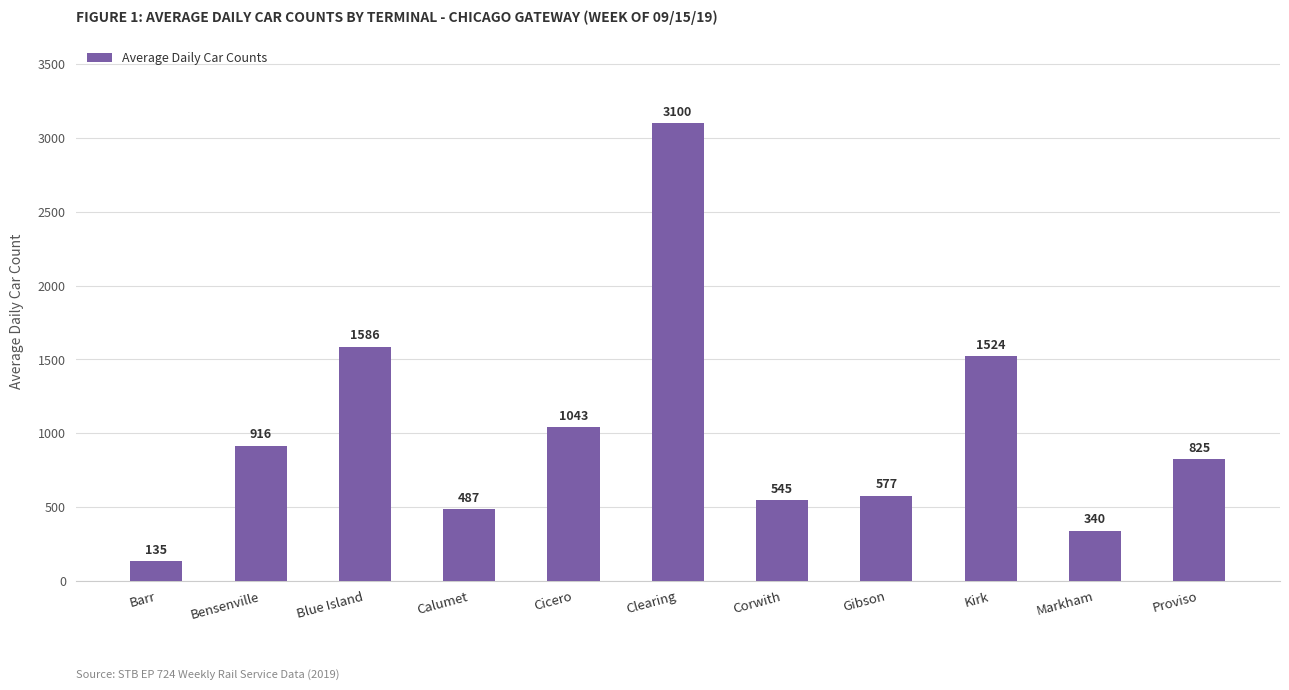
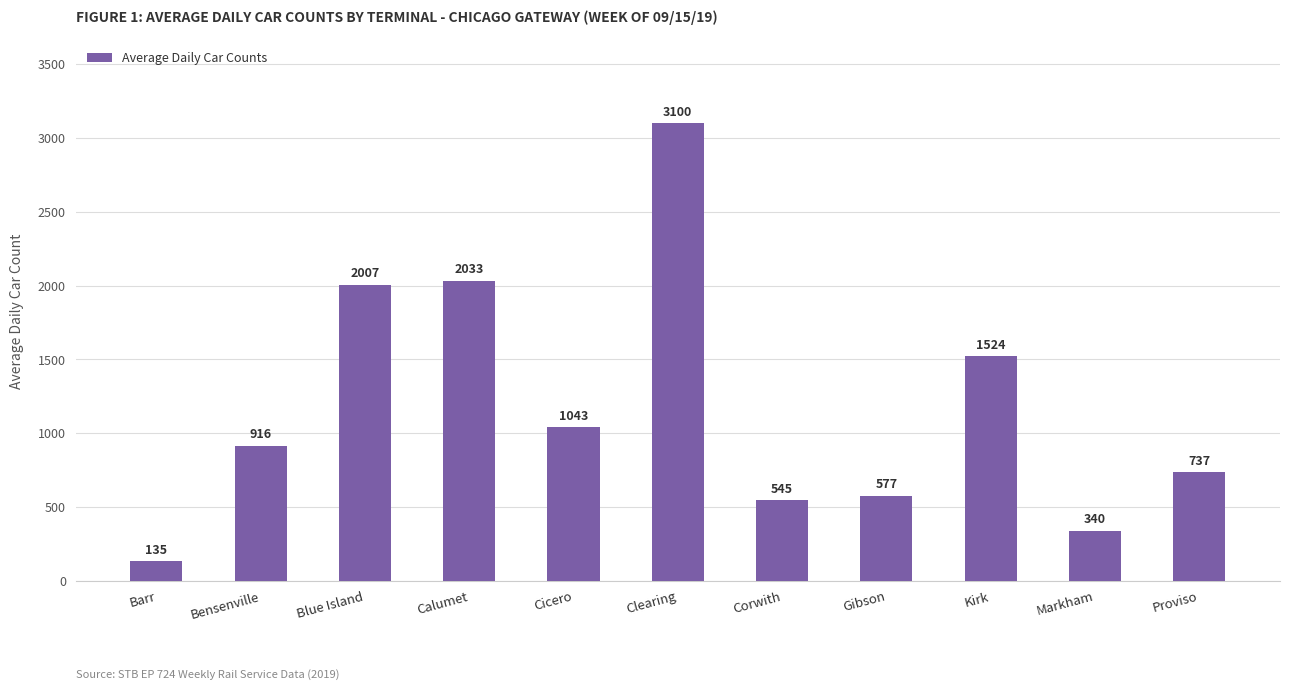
Blue Island: 1586 -> 2007
Calumet: 487 -> 2033
Proviso: 825 -> 737
